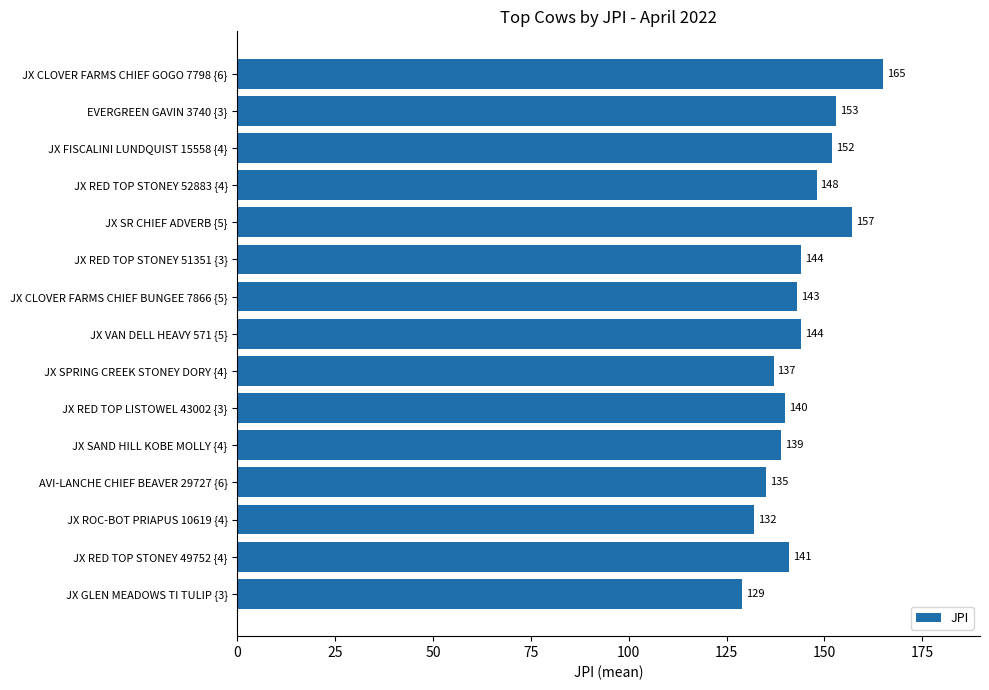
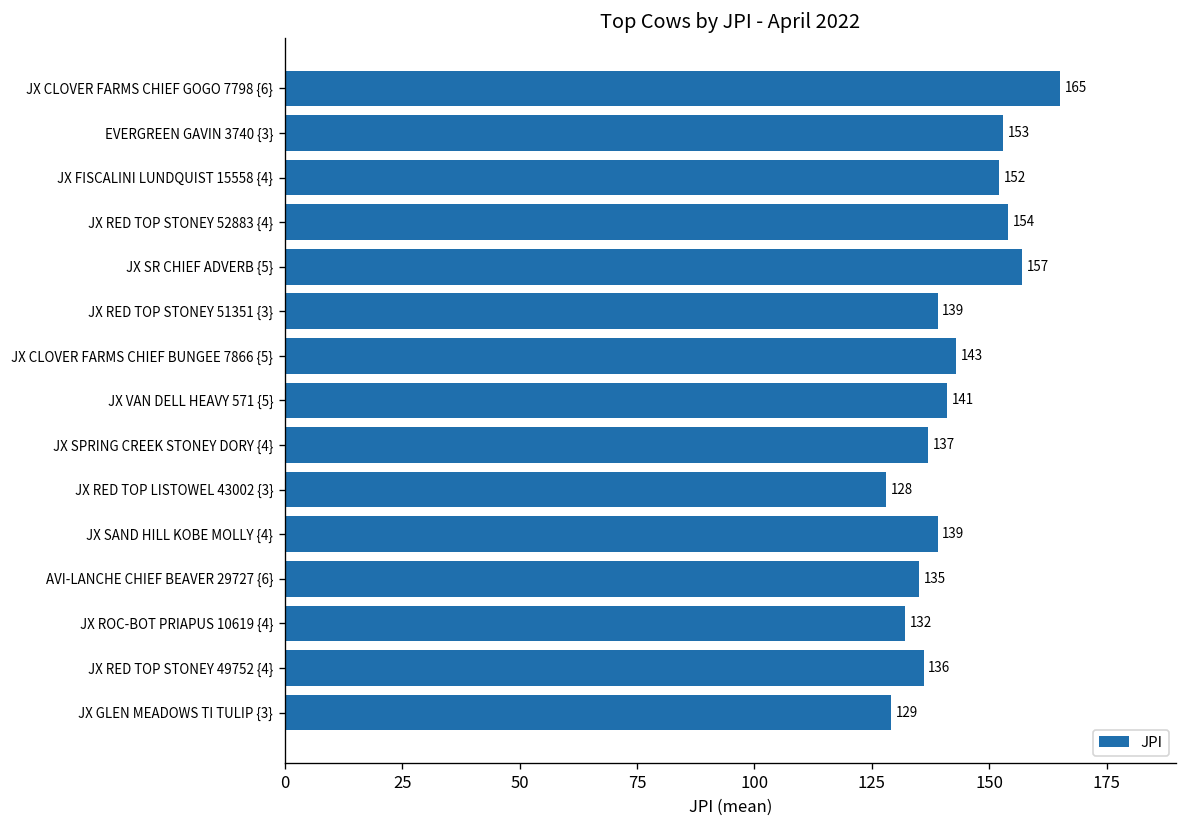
JX RED TOP STONEY 52883 {4}: 148 -> 154
JX RED TOP STONEY 51351 {3}: 144 -> 139
JX VAN DELL HEAVY 571 {5}: 144 -> 141
JX RED TOP LISTOWEL 43002 {3}: 140 -> 128
JX RED TOP STONEY 49752 {4}: 141 -> 136
